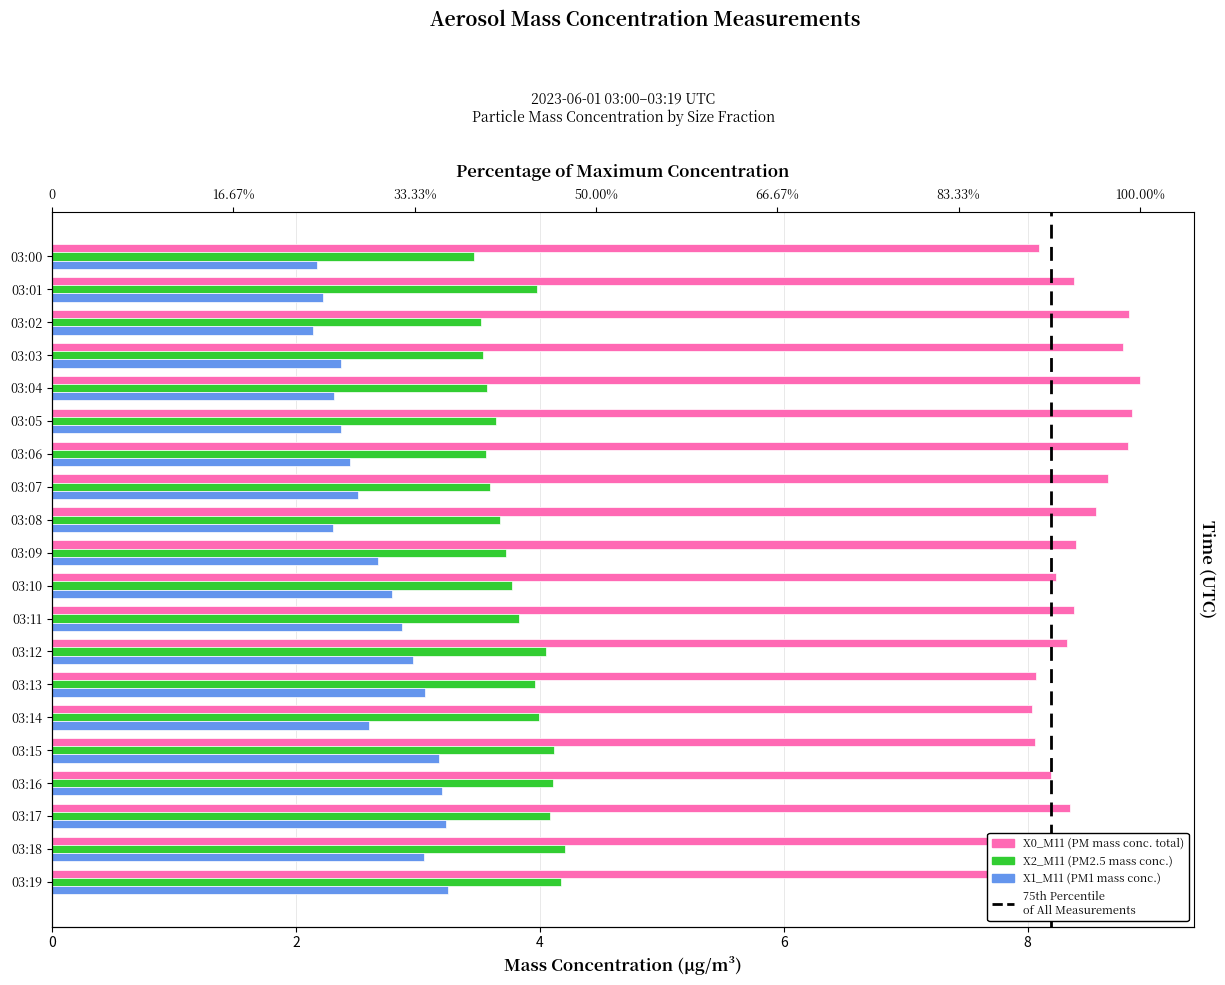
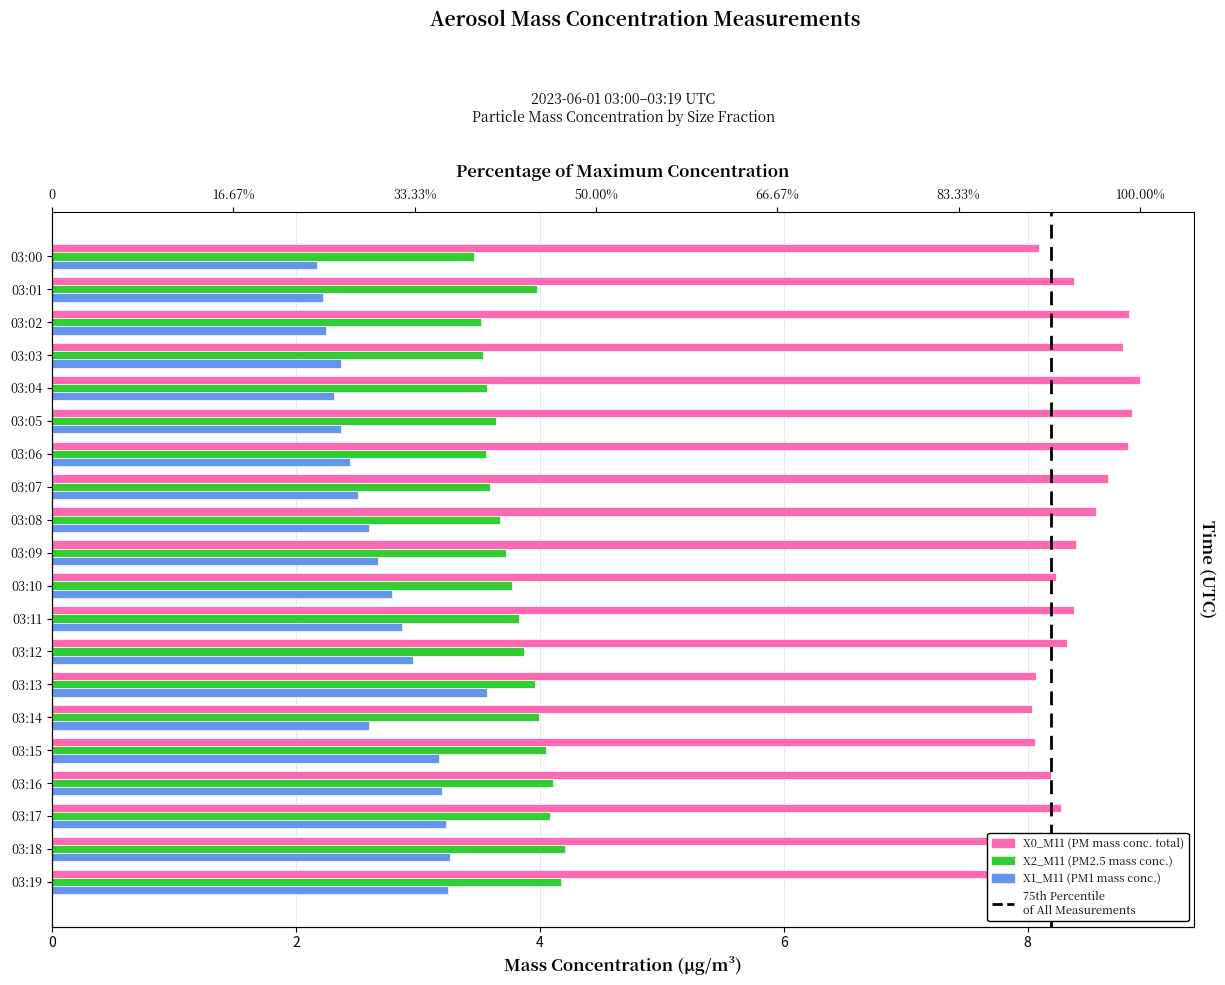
X1_M11 (PM1 mass conc.), 03:02: 2.14 -> 2.25
X1_M11 (PM1 mass conc.), 03:08: 2.3 -> 2.6
X2_M11 (PM2.5 mass conc.), 03:12: 4.05 -> 3.87
X1_M11 (PM1 mass conc.), 03:13: 3.06 -> 3.57
X2_M11 (PM2.5 mass conc.), 03:15: 4.12 -> 4.05
X0_M11 (PM mass conc. total), 03:17: 8.35 -> 8.27
X1_M11 (PM1 mass conc.), 03:18: 3.05 -> 3.26
